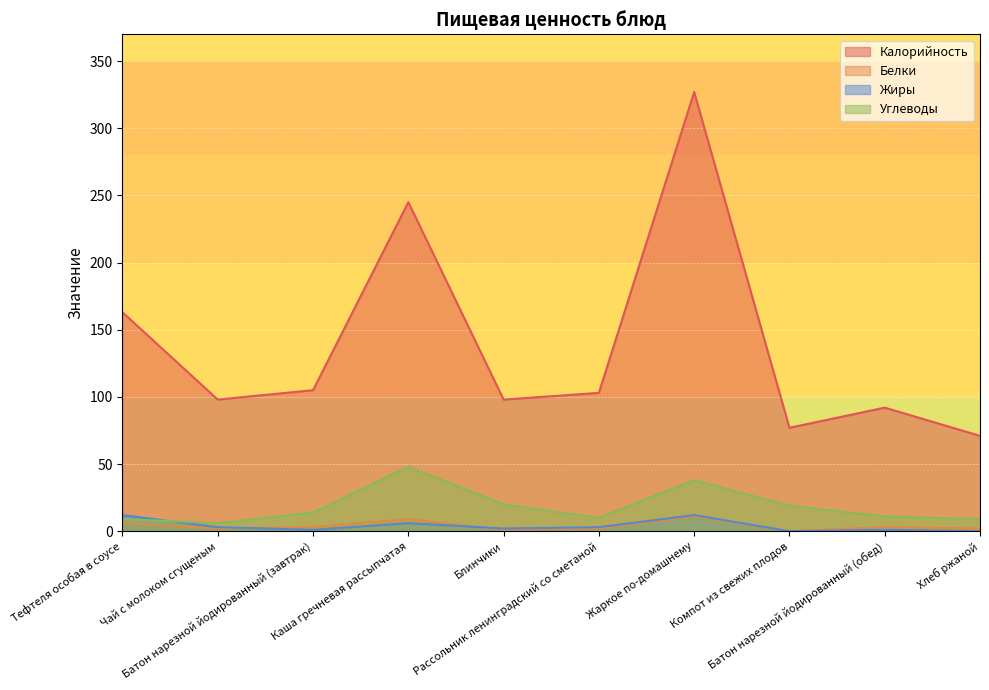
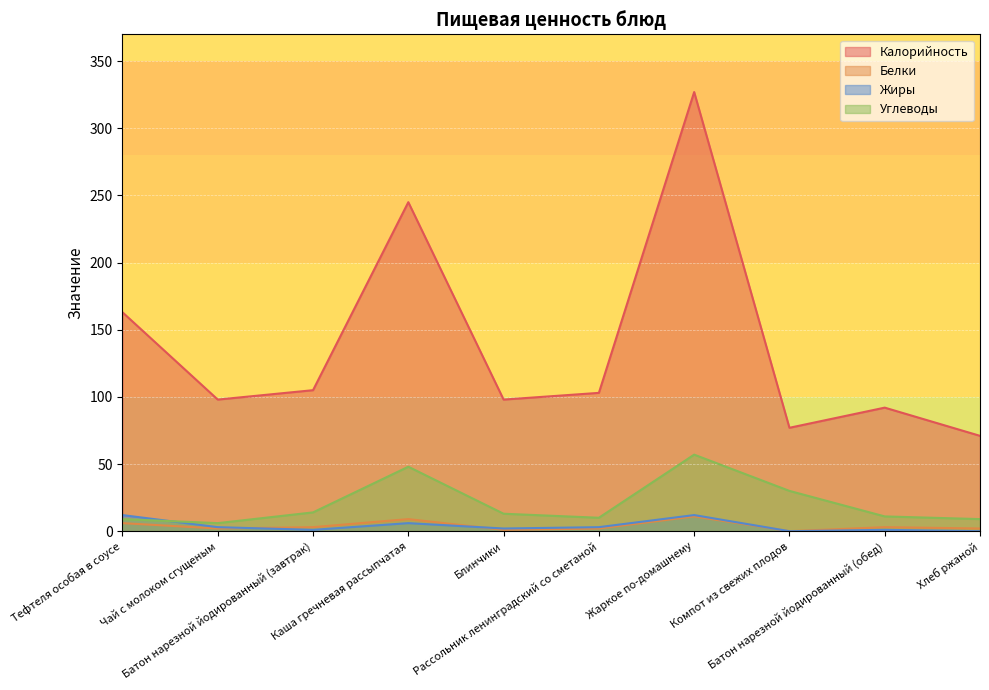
Углеводы, Блинчики: 20 -> 13
Углеводы, Жаркое по-домашнему: 38 -> 57
Углеводы, Компот из свежих плодов: 19 -> 30
